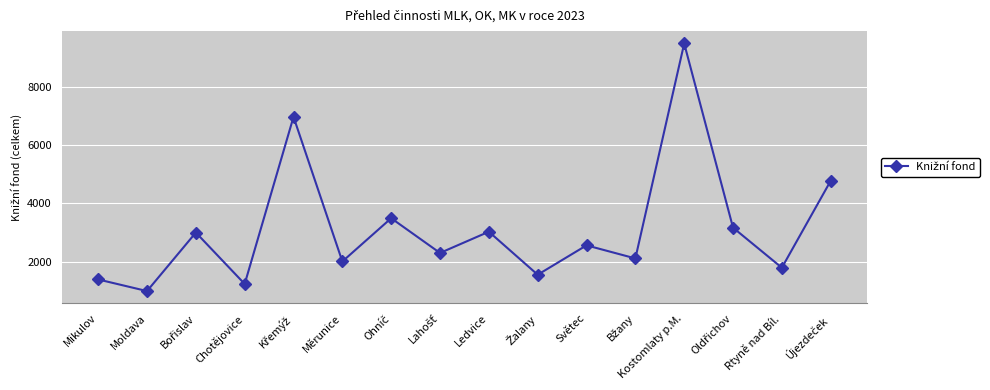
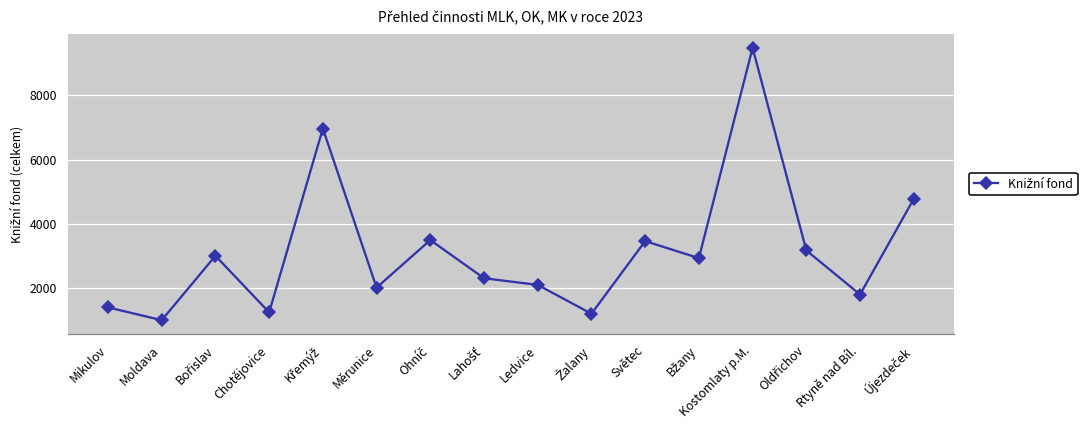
Ledvice: 3000 -> 2100
Žalany: 1600 -> 1200
Světec: 2600 -> 3500
Bžany: 2100 -> 2900
